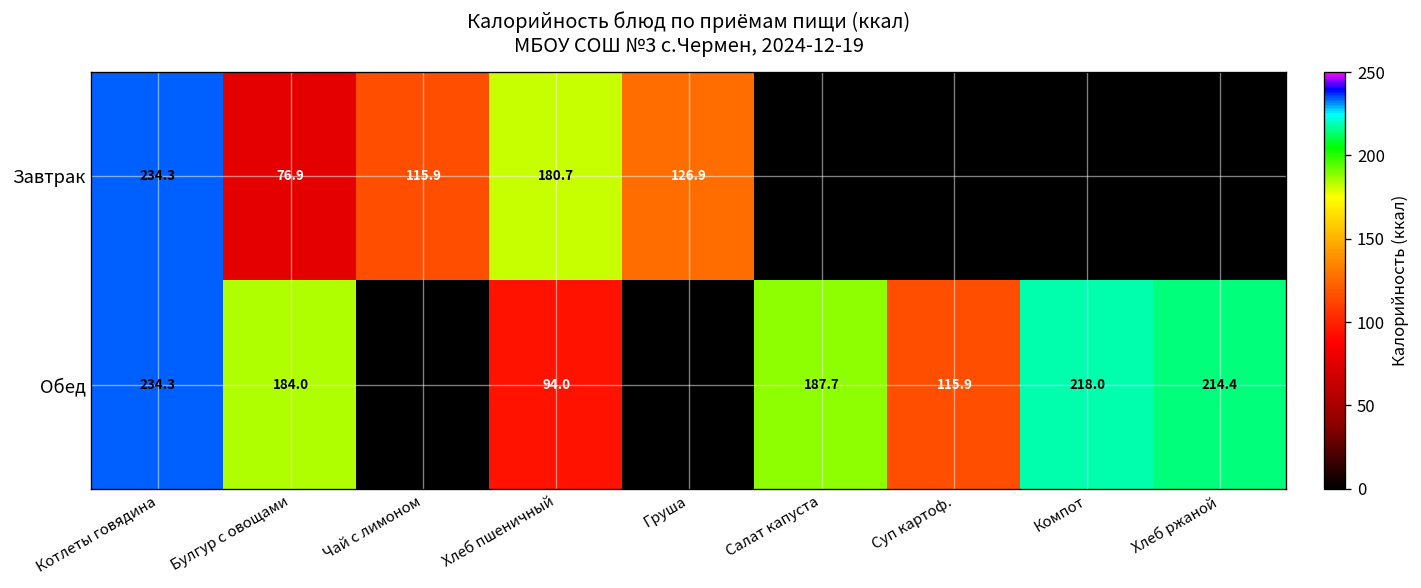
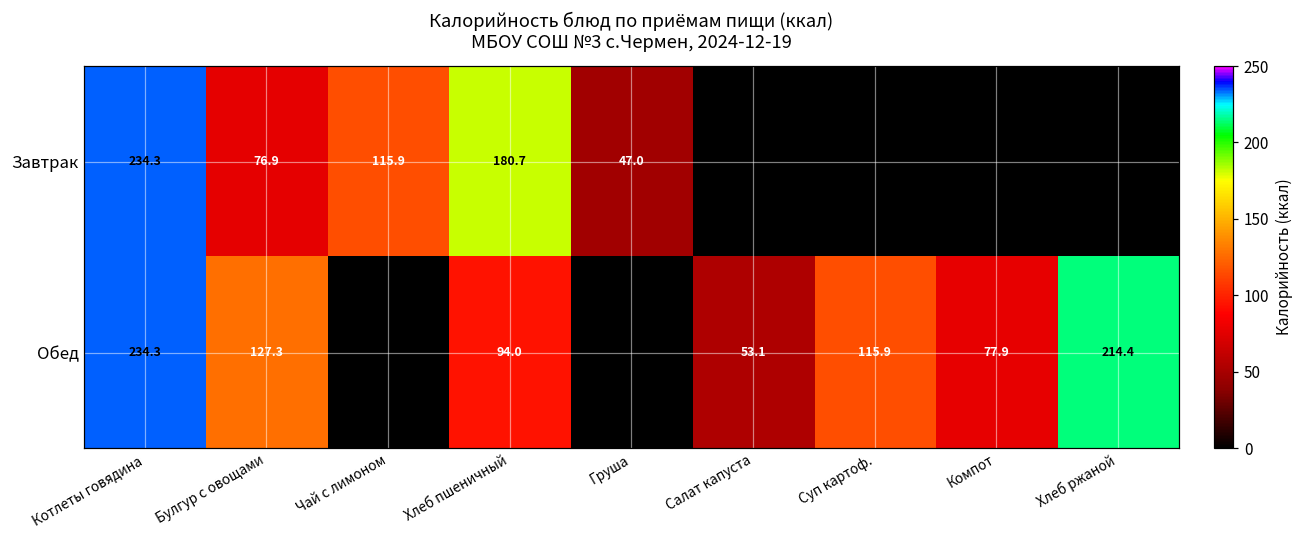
Завтрак, Груша: 126.9 -> 47.0
Обед, Булгур с овощами: 184.0 -> 127.3
Обед, Салат капуста: 187.7 -> 53.1
Обед, Компот: 218.0 -> 77.9
